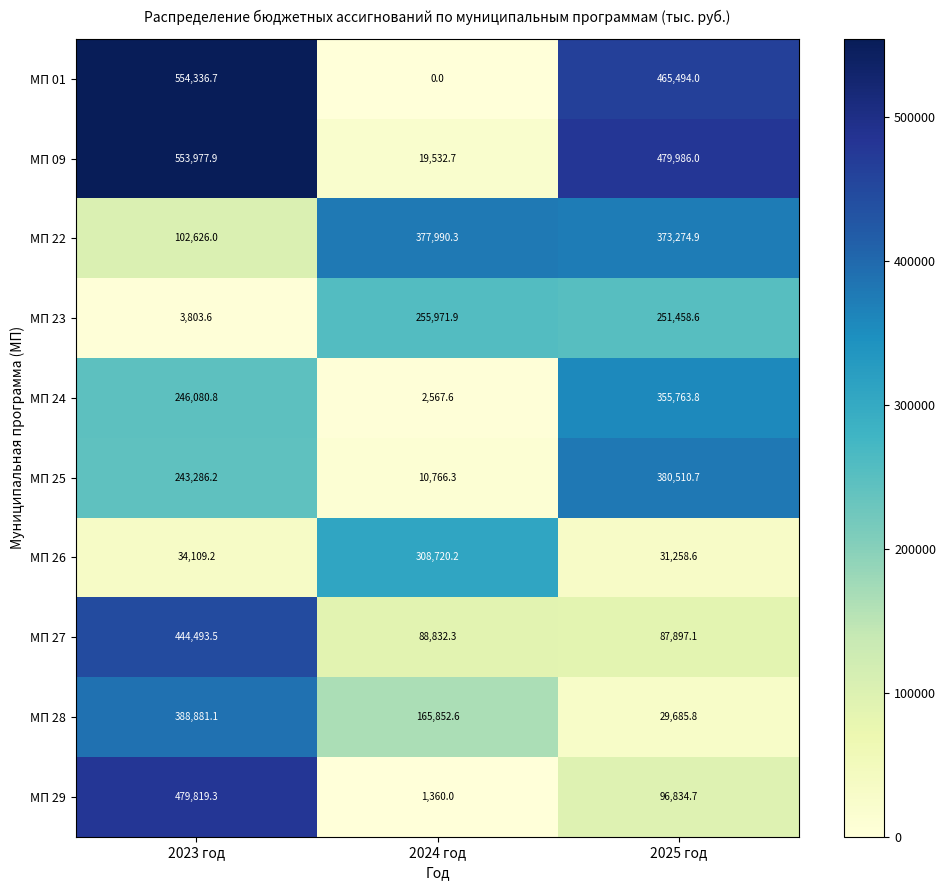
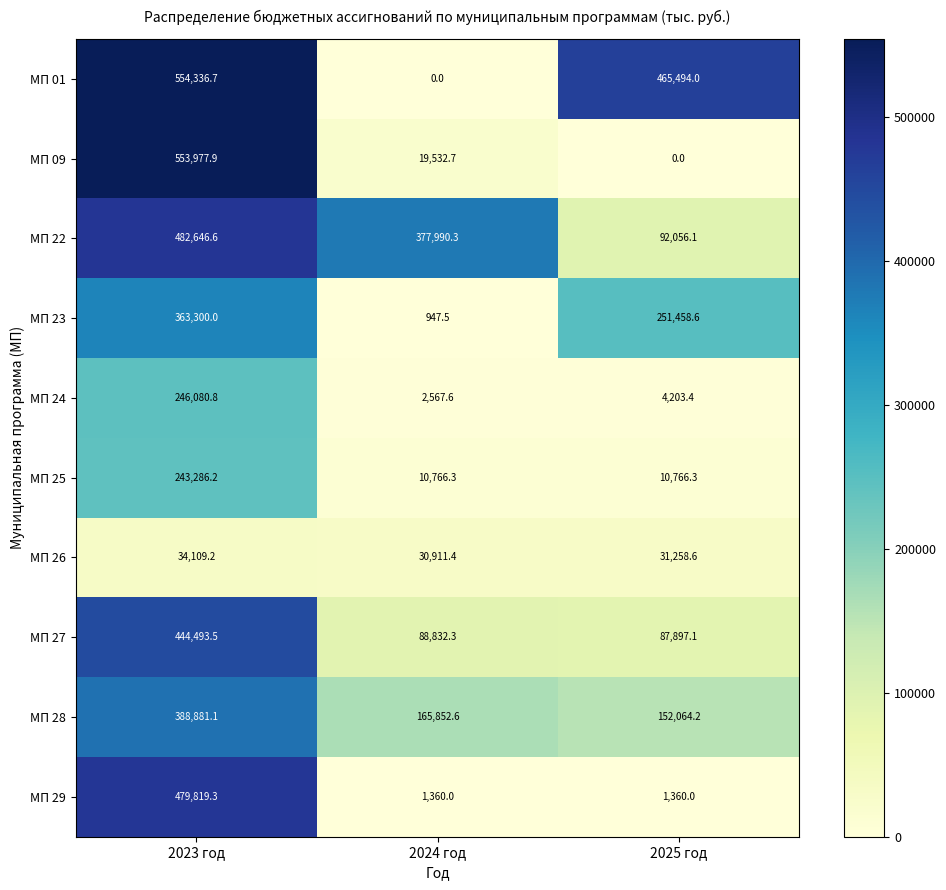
МП 09, 2025 год: 479,986.0 -> 0.0
МП 22, 2023 год: 102,626.0 -> 482,646.6
МП 22, 2025 год: 373,274.9 -> 92,056.1
МП 23, 2023 год: 3,803.6 -> 363,300.0
МП 23, 2024 год: 255,971.9 -> 947.5
МП 24, 2025 год: 355,763.8 -> 4,203.4
МП 25, 2025 год: 380,510.7 -> 10,766.3
МП 26, 2024 год: 308,720.2 -> 30,911.4
МП 28, 2025 год: 29,685.8 -> 152,064.2
МП 29, 2025 год: 96,834.7 -> 1,360.0
